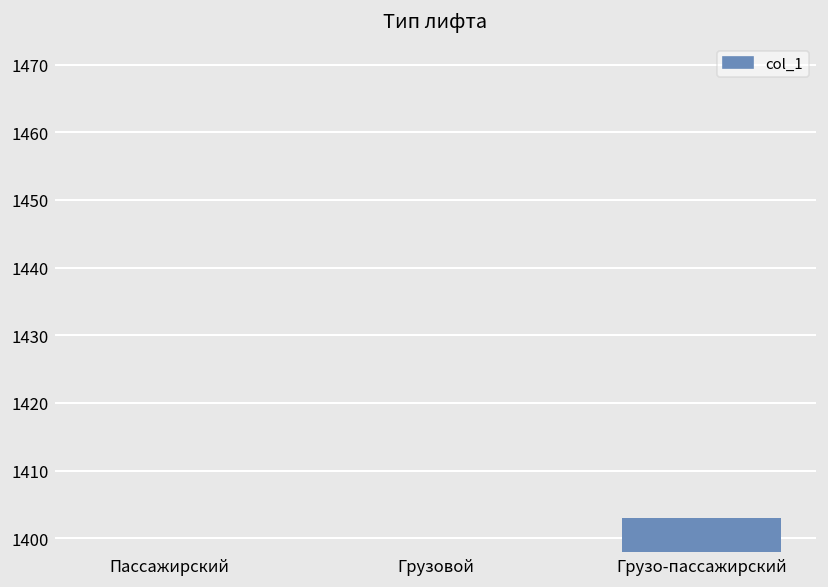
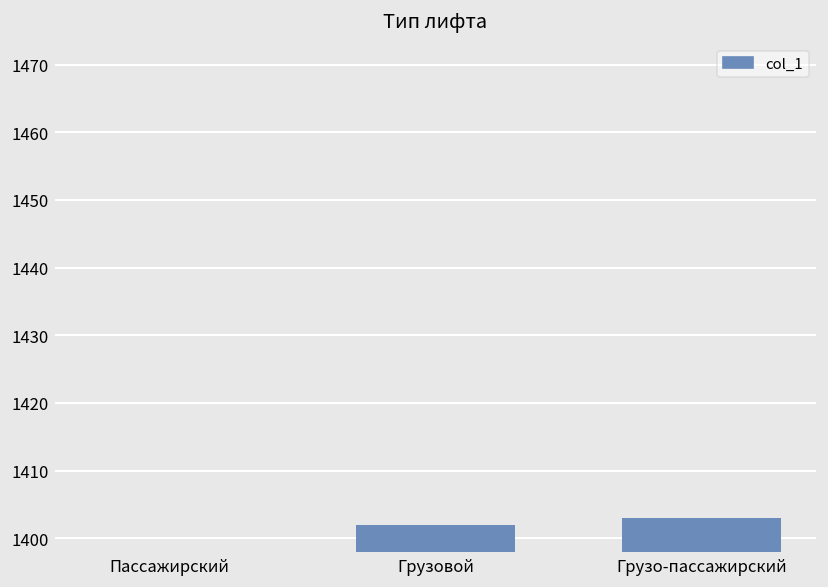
Грузовой: 1398 -> 1402
